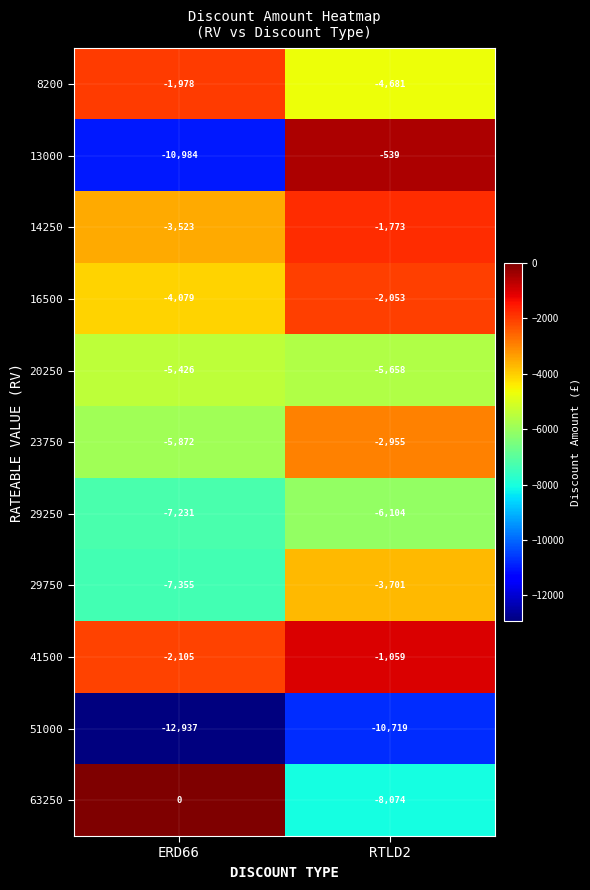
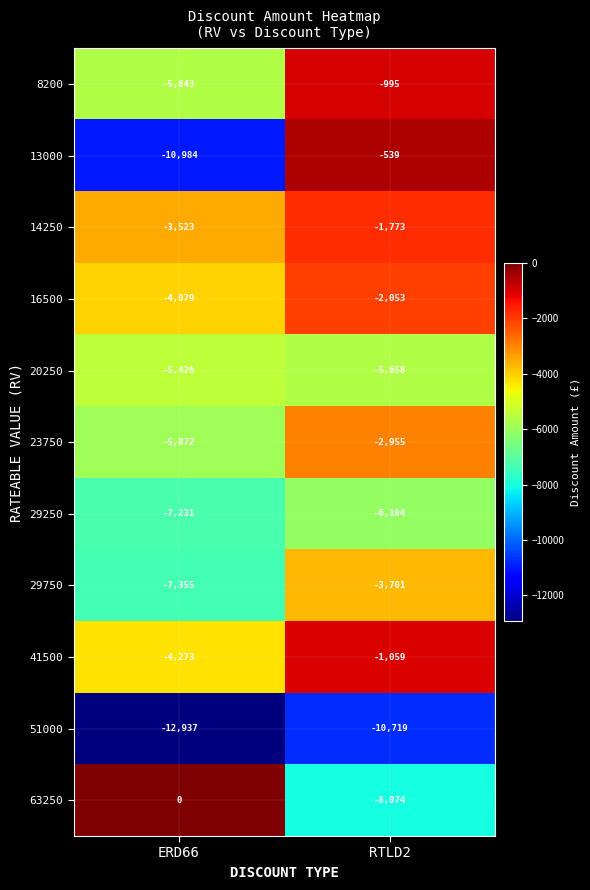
8200, ERD66: -1,978 -> -5,643
8200, RTLD2: -4,681 -> -995
41500, ERD66: -2,105 -> -4,273
